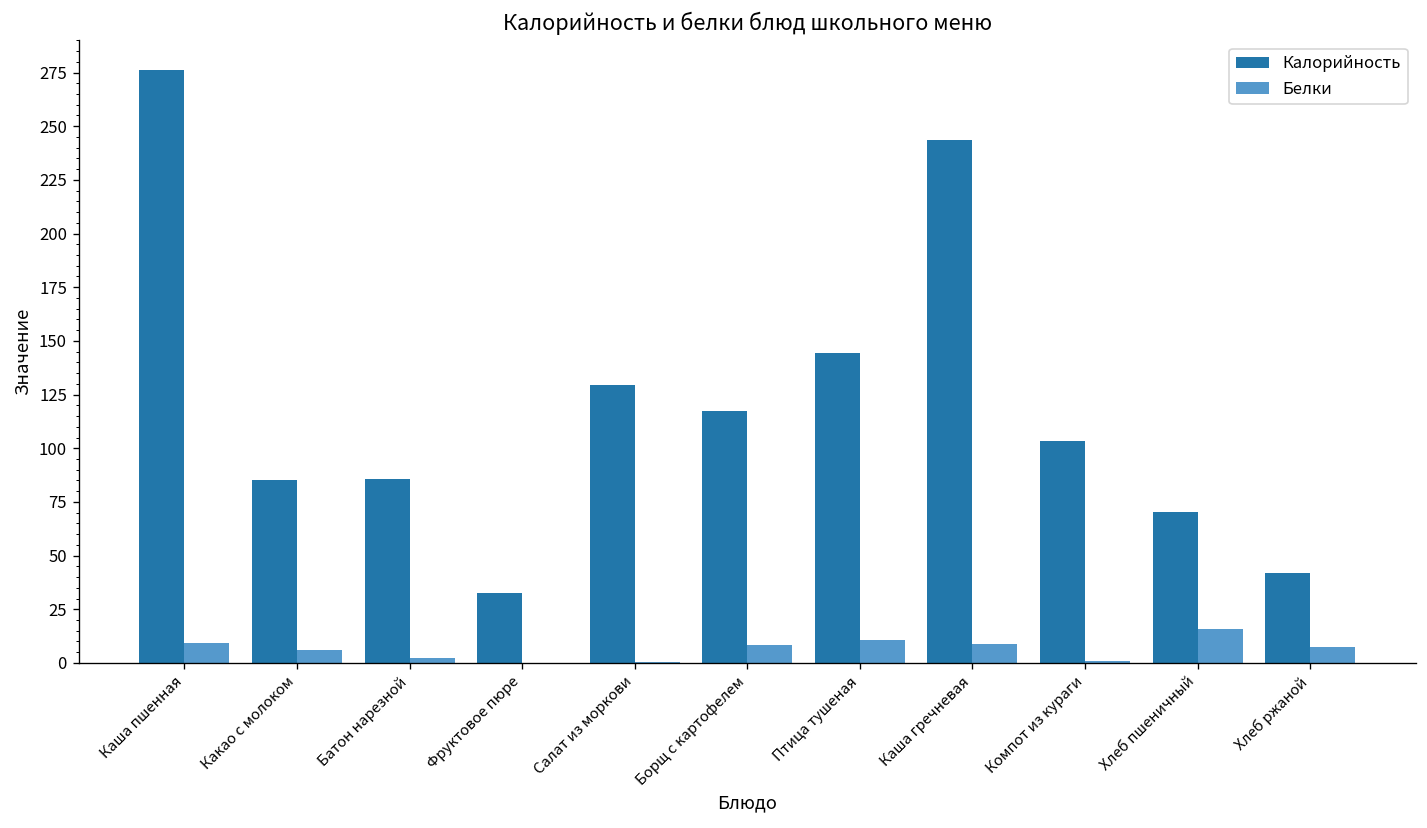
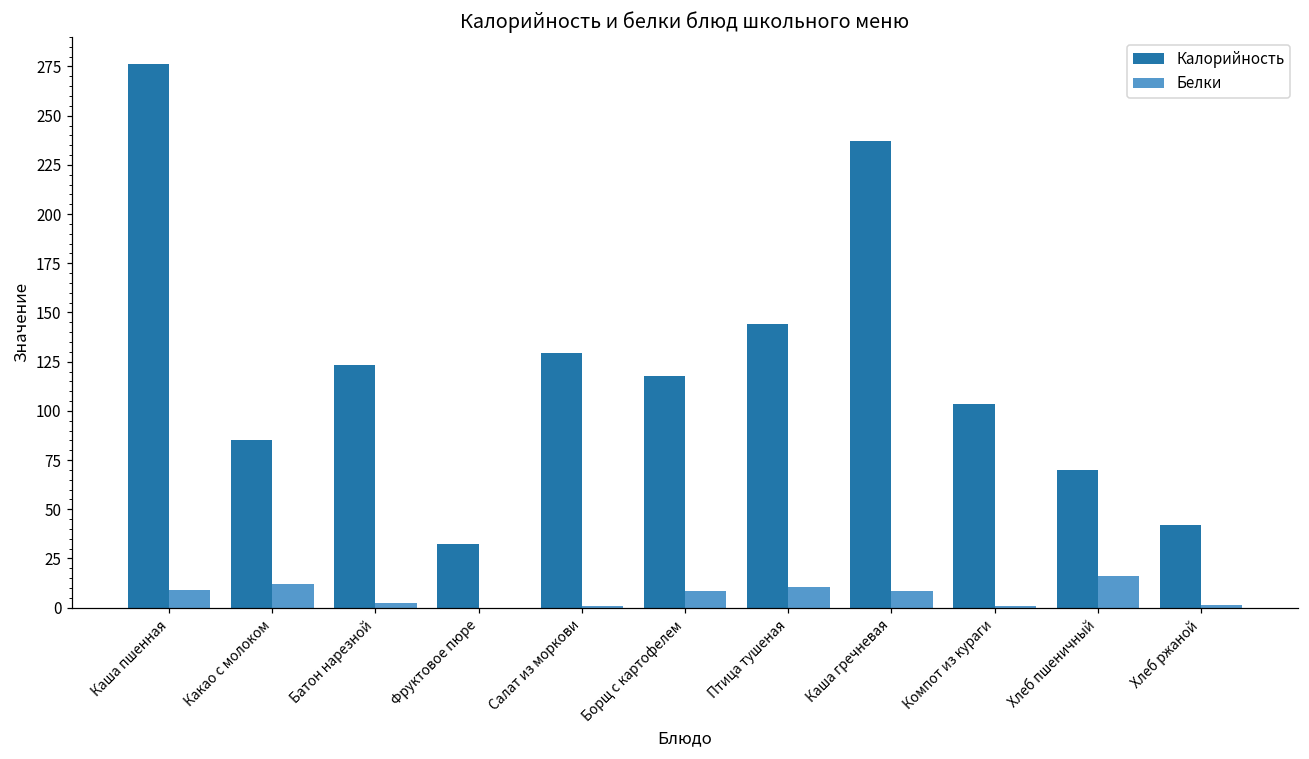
Белки, Какао с молоком: 6 -> 12
Калорийность, Батон нарезной: 86 -> 123
Калорийность, Каша гречневая: 244 -> 237
Белки, Хлеб ржаной: 8 -> 1
